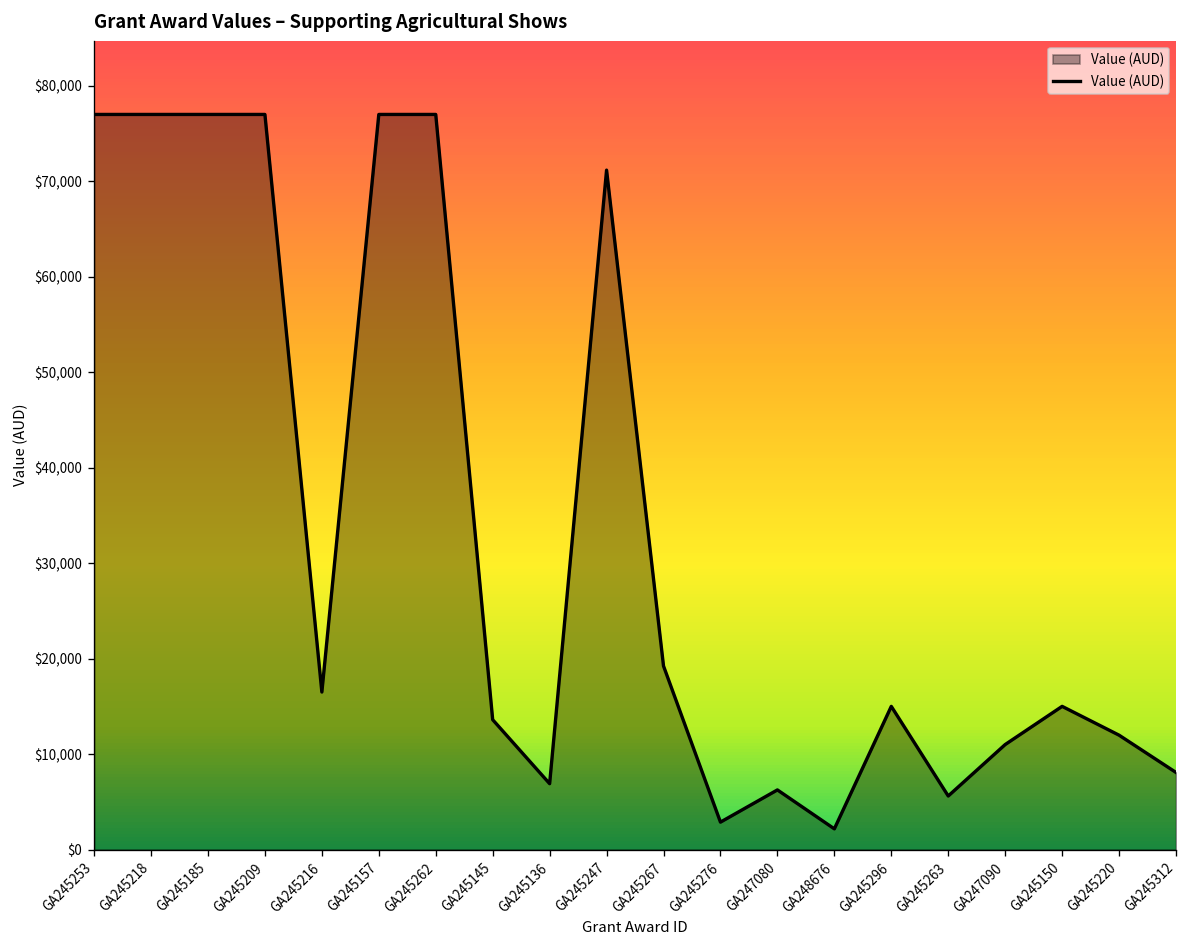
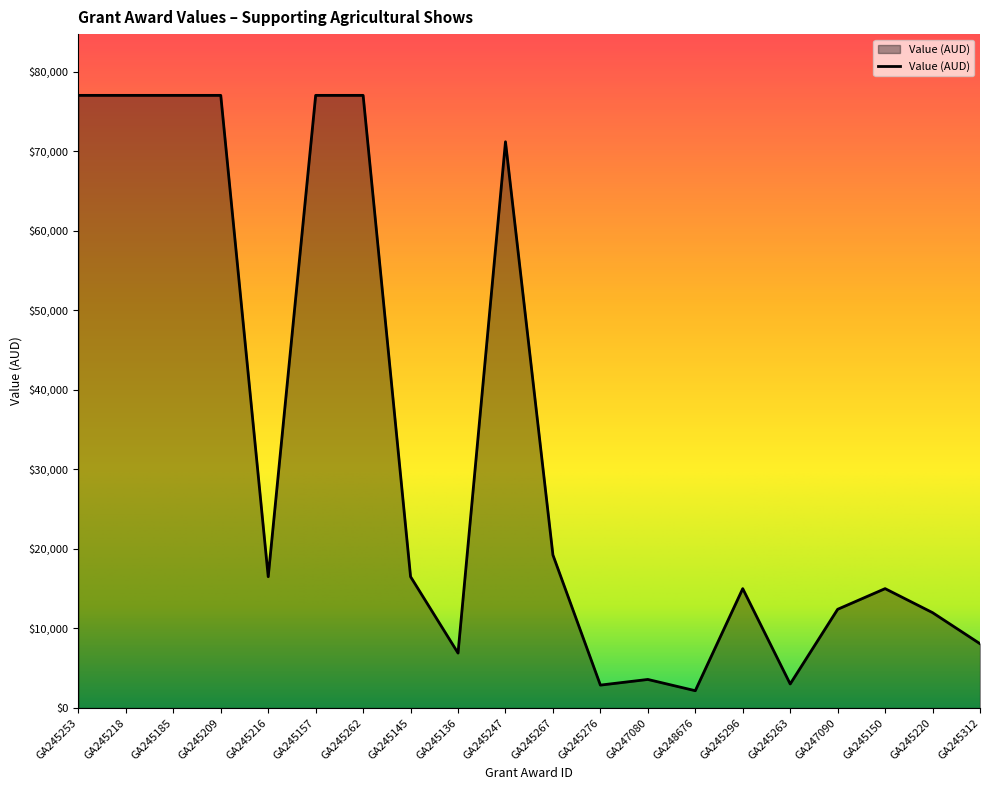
GA245145: $14,000 -> $17,000
GA247080: $6,000 -> $4,000
GA245263: $6,000 -> $3,000
GA247090: $11,000 -> $12,000
